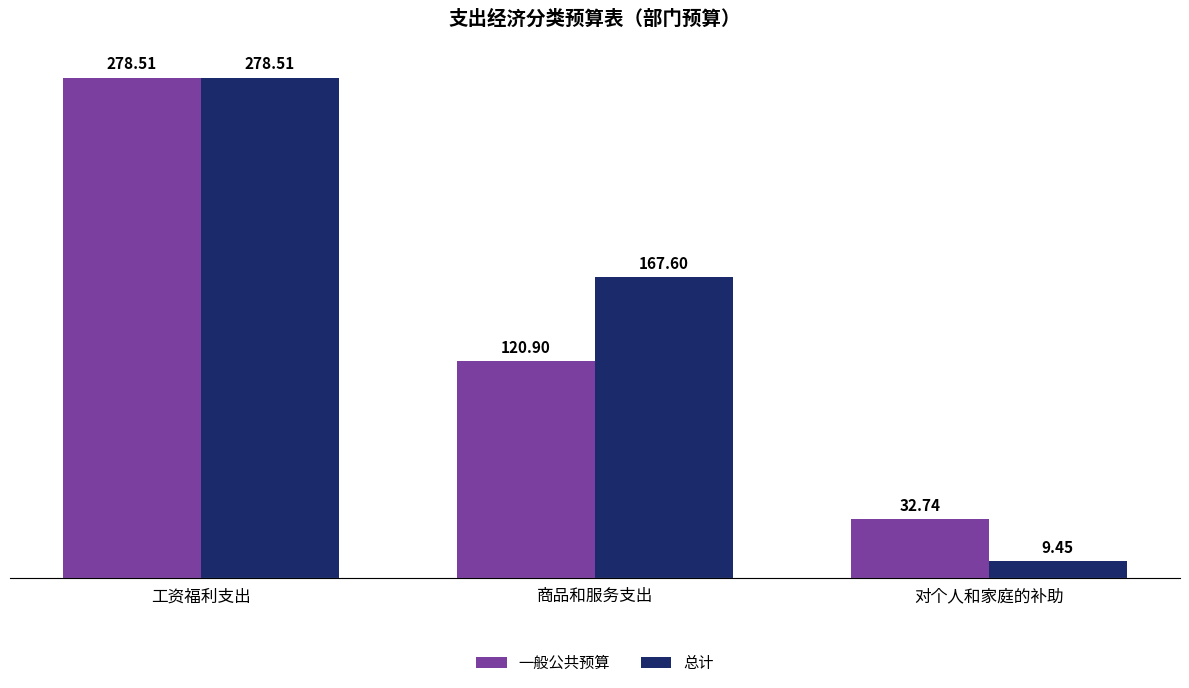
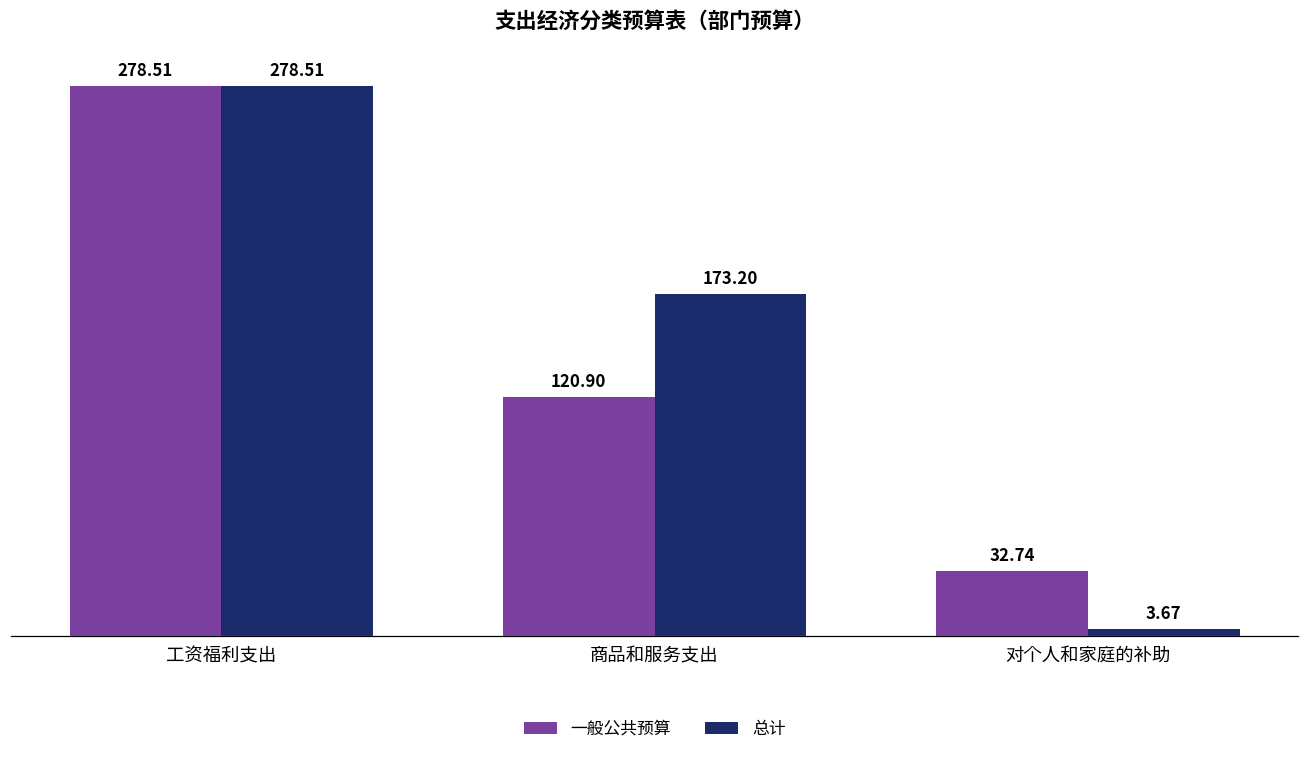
总计, 商品和服务支出: 167.60 -> 173.20
总计, 对个人和家庭的补助: 9.45 -> 3.67
